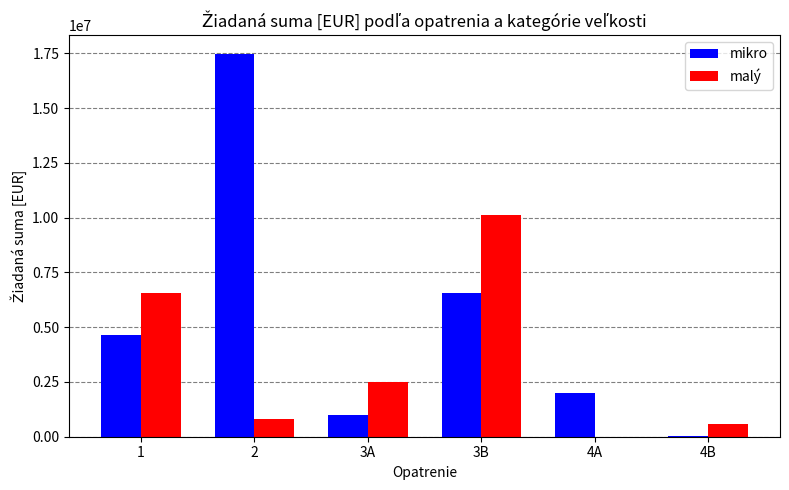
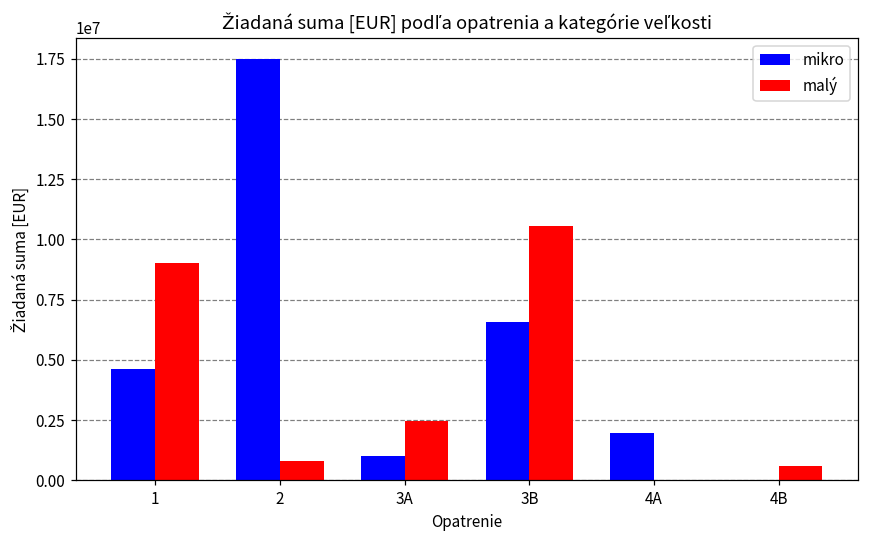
malý, 1: 6600000 -> 9000000
malý, 3B: 10100000 -> 10600000
